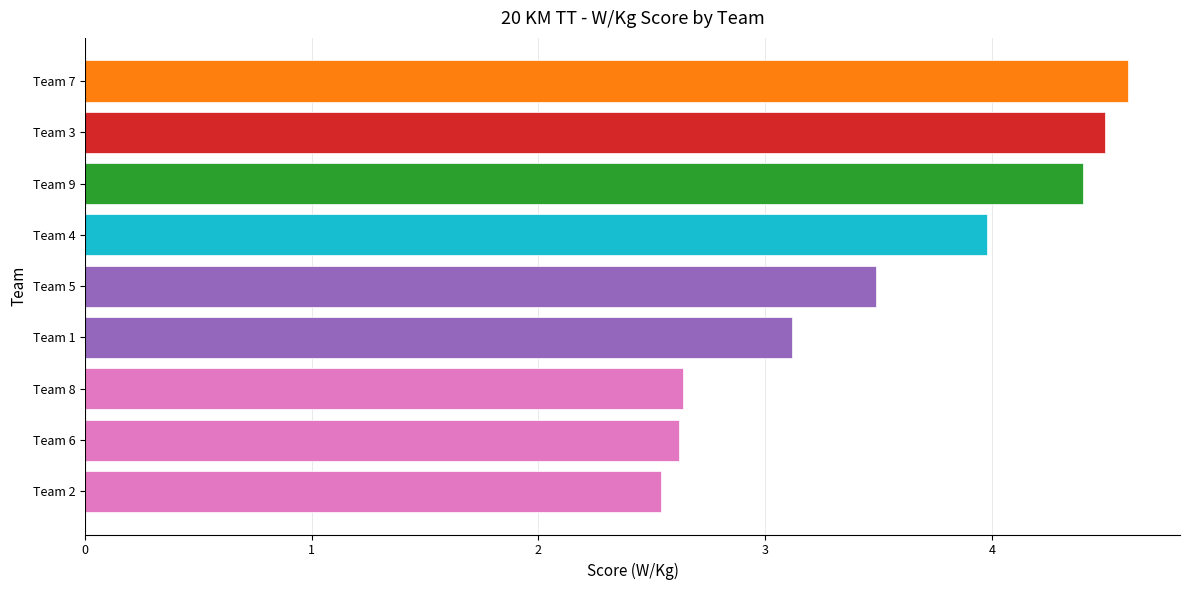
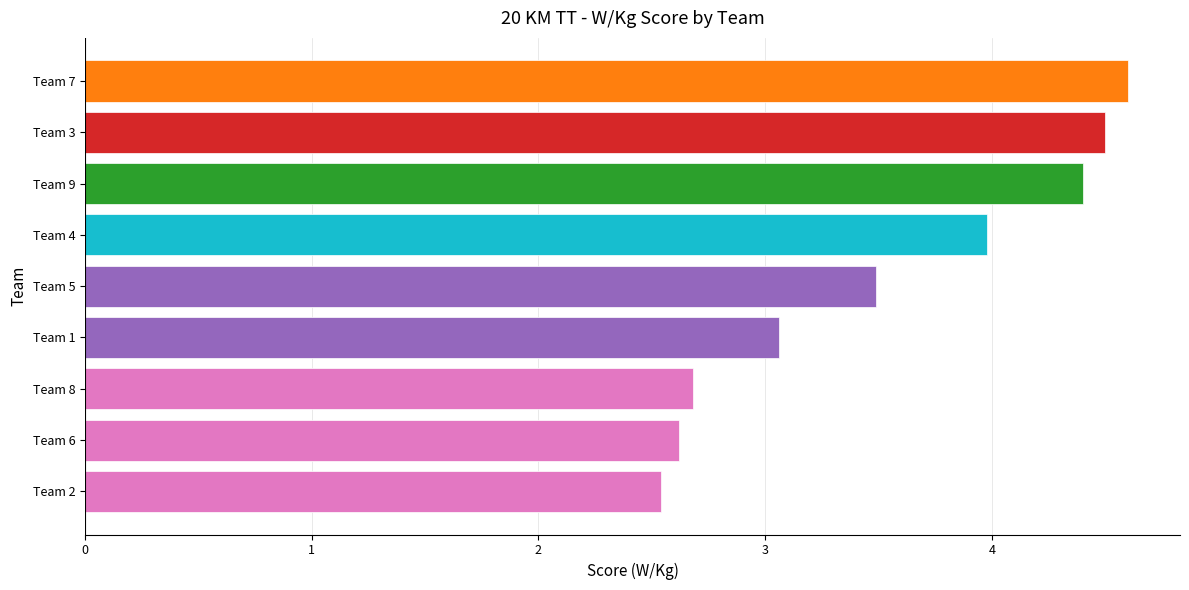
Team 1: 3.12 -> 3.06
Team 8: 2.64 -> 2.68
